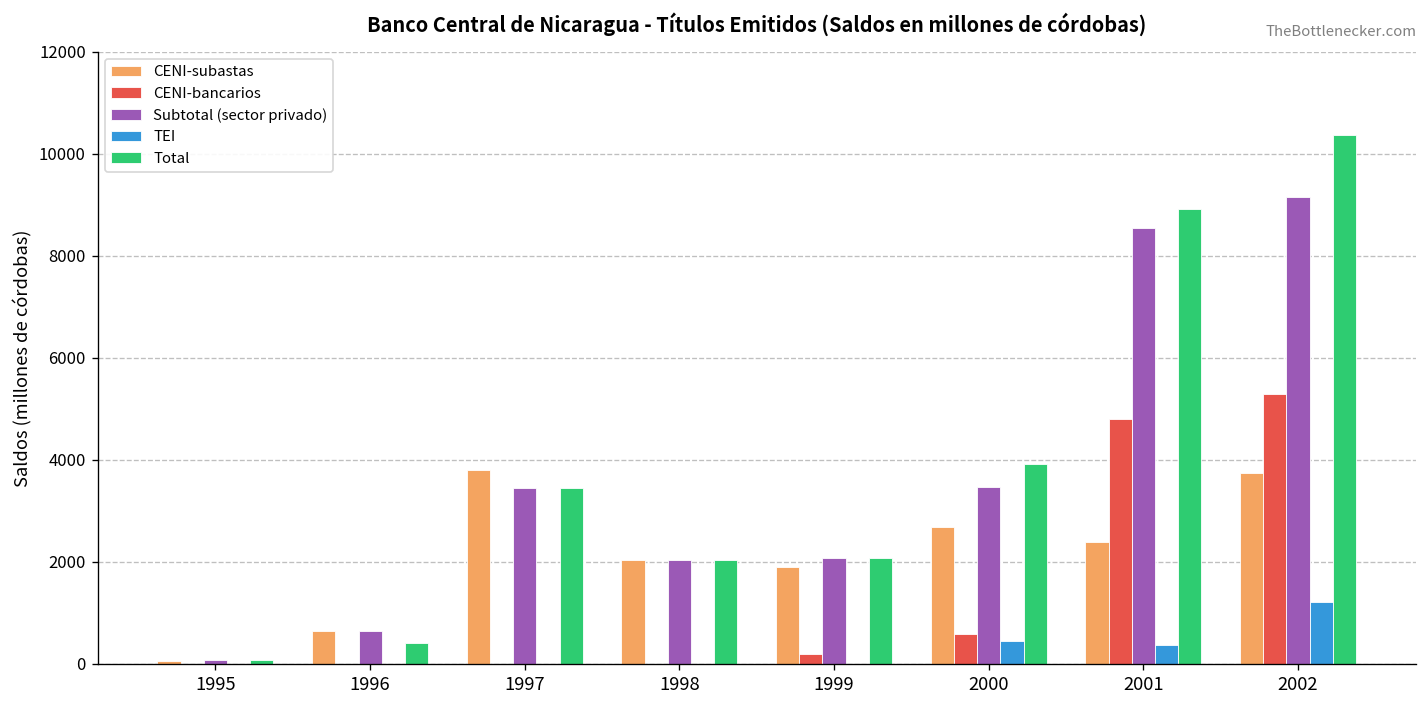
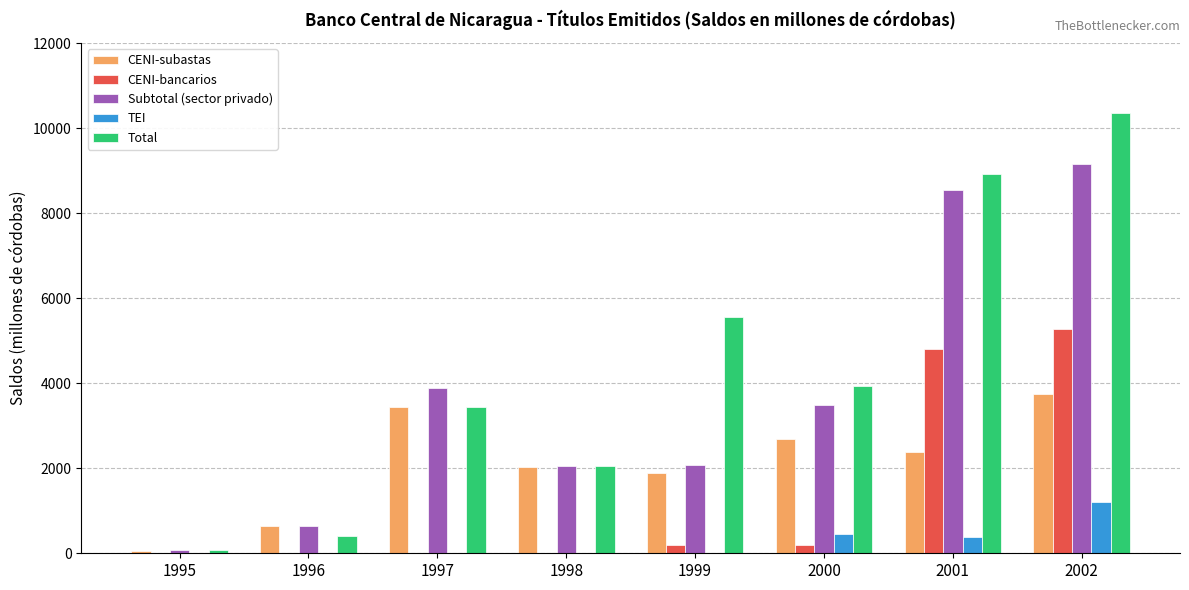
CENI-subastas, 1997: 3800 -> 3400
Subtotal (sector privado), 1997: 3400 -> 3900
Total, 1999: 2100 -> 5500
CENI-bancarios, 2000: 600 -> 200
